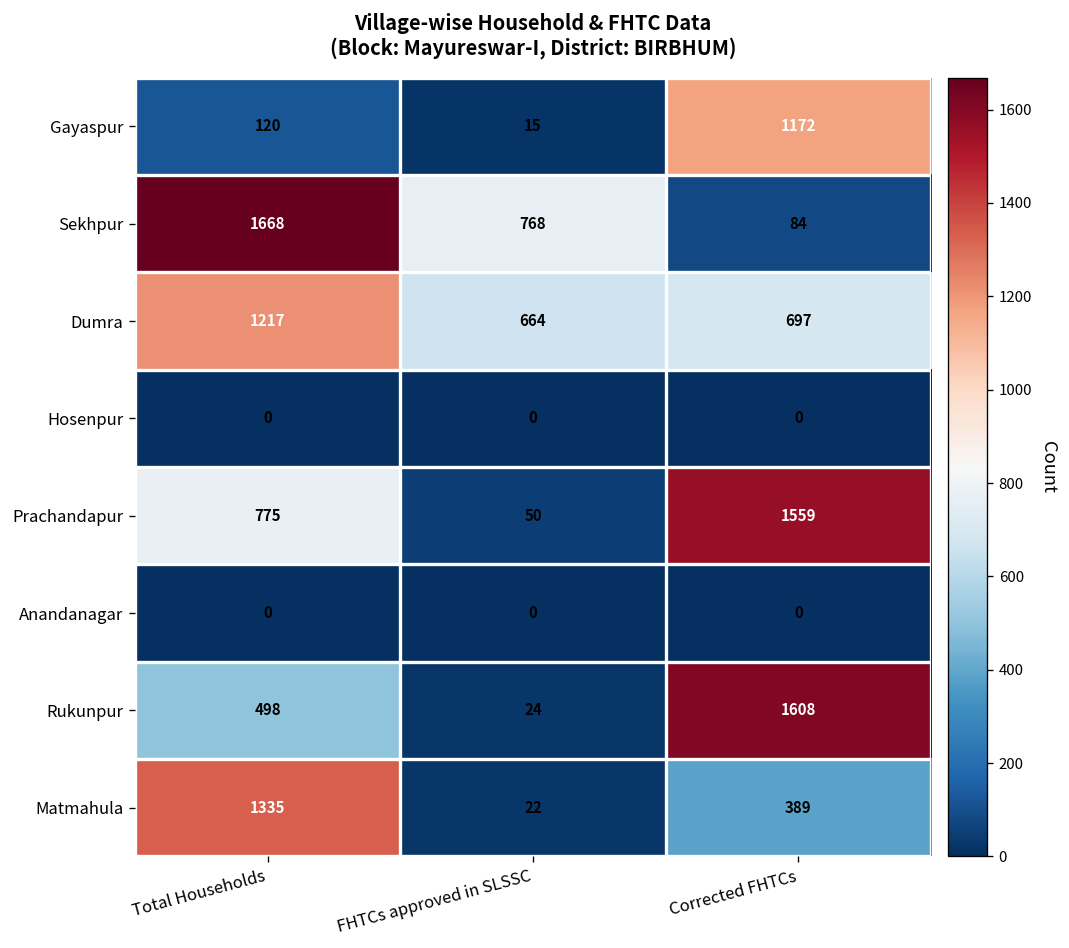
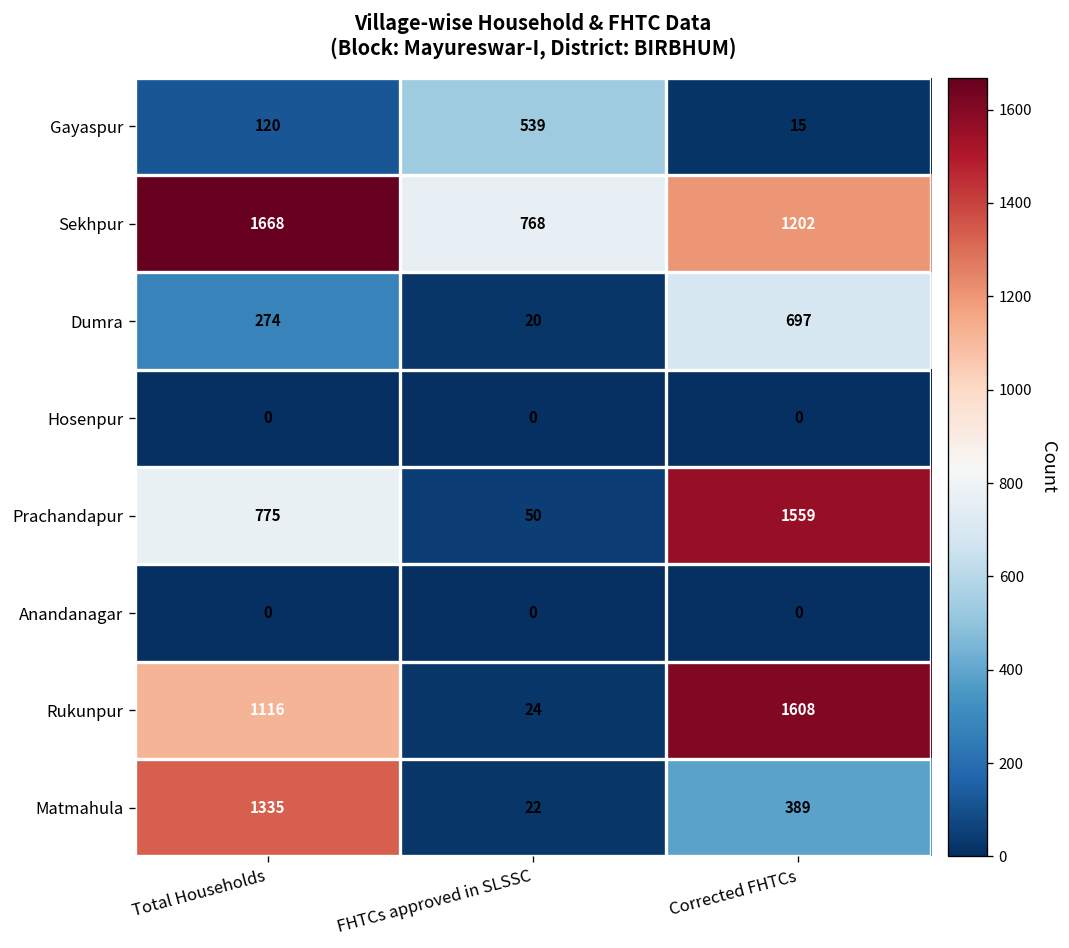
Gayaspur, FHTCs approved in SLSSC: 15 -> 539
Gayaspur, Corrected FHTCs: 1172 -> 15
Sekhpur, Corrected FHTCs: 84 -> 1202
Dumra, Total Households: 1217 -> 274
Dumra, FHTCs approved in SLSSC: 664 -> 20
Rukunpur, Total Households: 498 -> 1116
